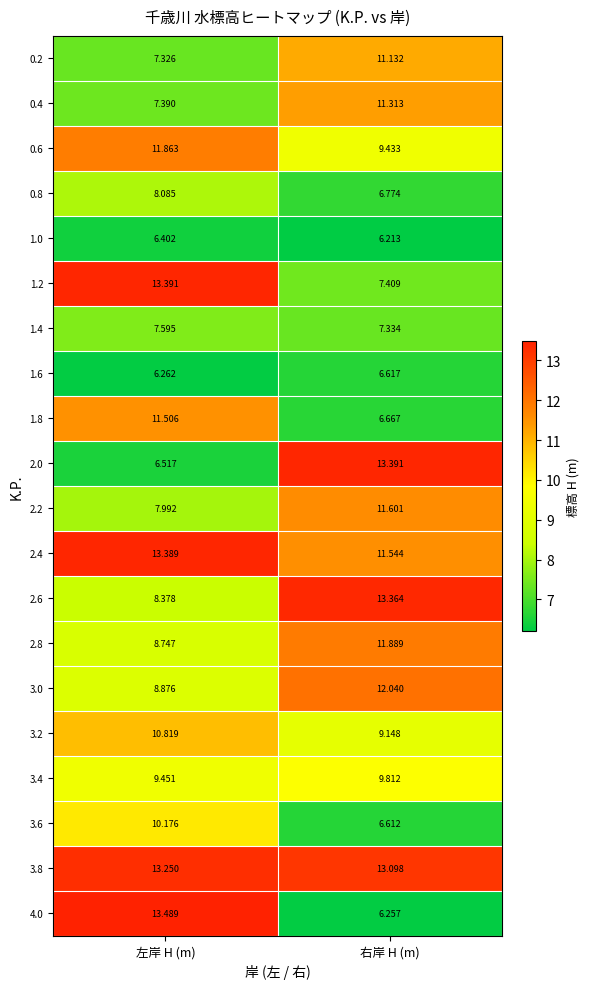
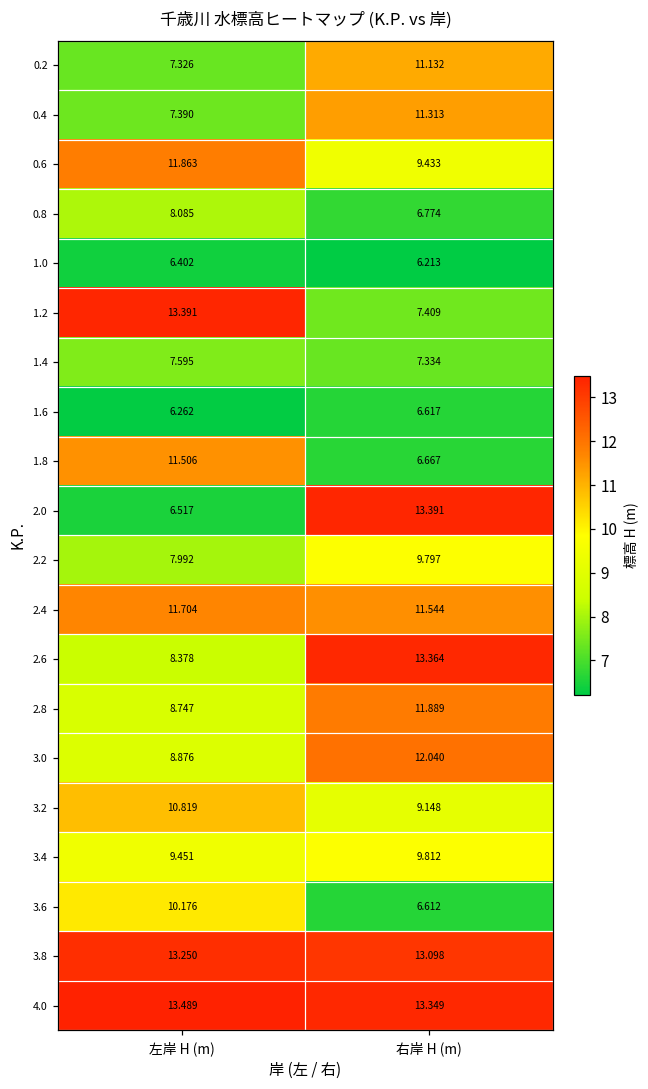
2.2, 右岸 H (m): 11.601 -> 9.797
2.4, 左岸 H (m): 13.389 -> 11.704
4.0, 右岸 H (m): 6.257 -> 13.349
